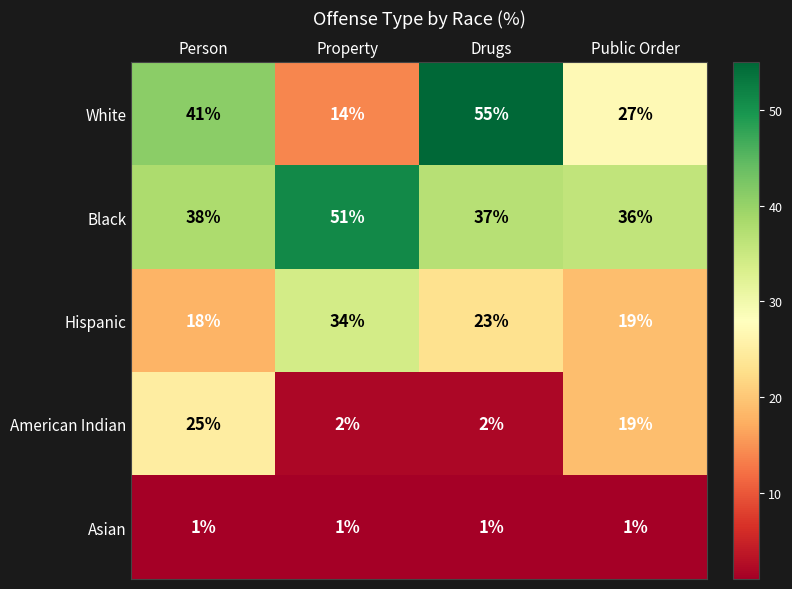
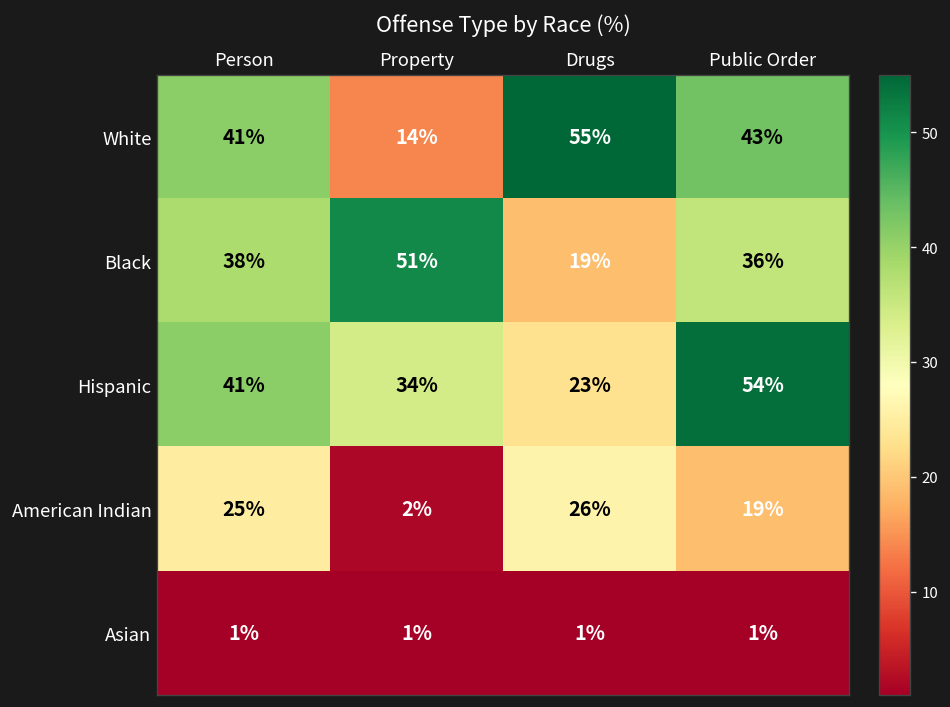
White, Public Order: 27% -> 43%
Black, Drugs: 37% -> 19%
Hispanic, Person: 18% -> 41%
Hispanic, Public Order: 19% -> 54%
American Indian, Drugs: 2% -> 26%
